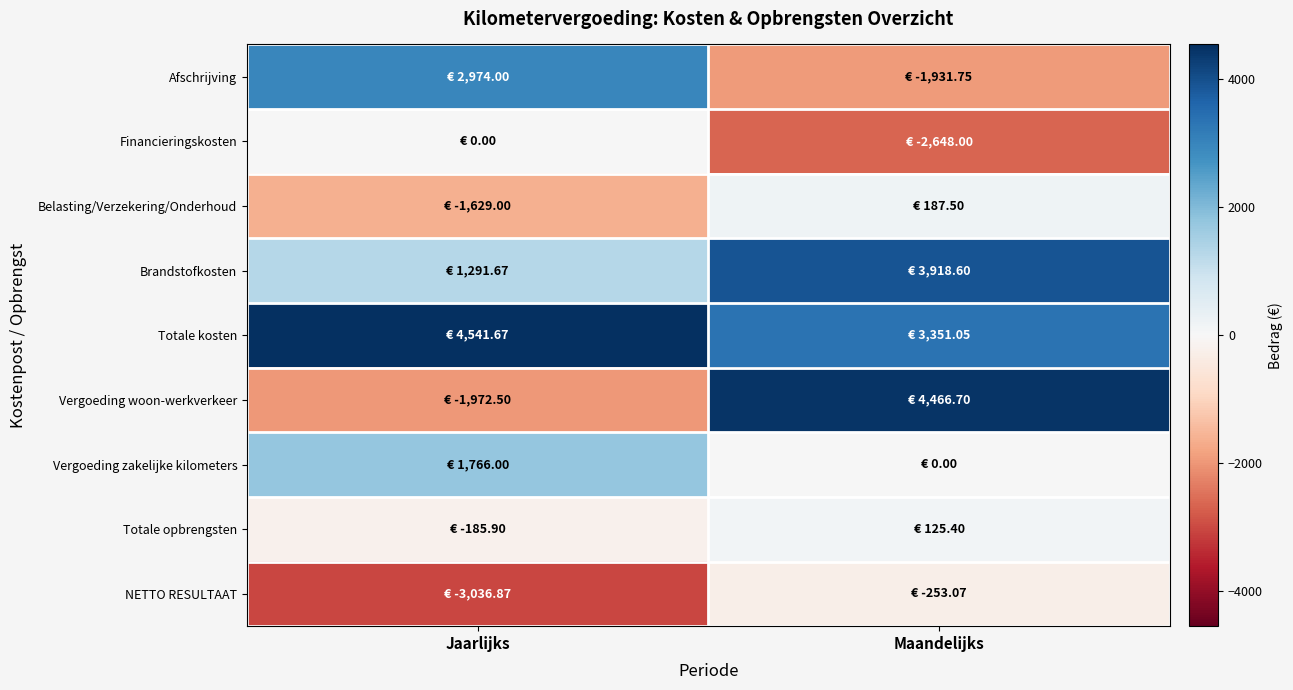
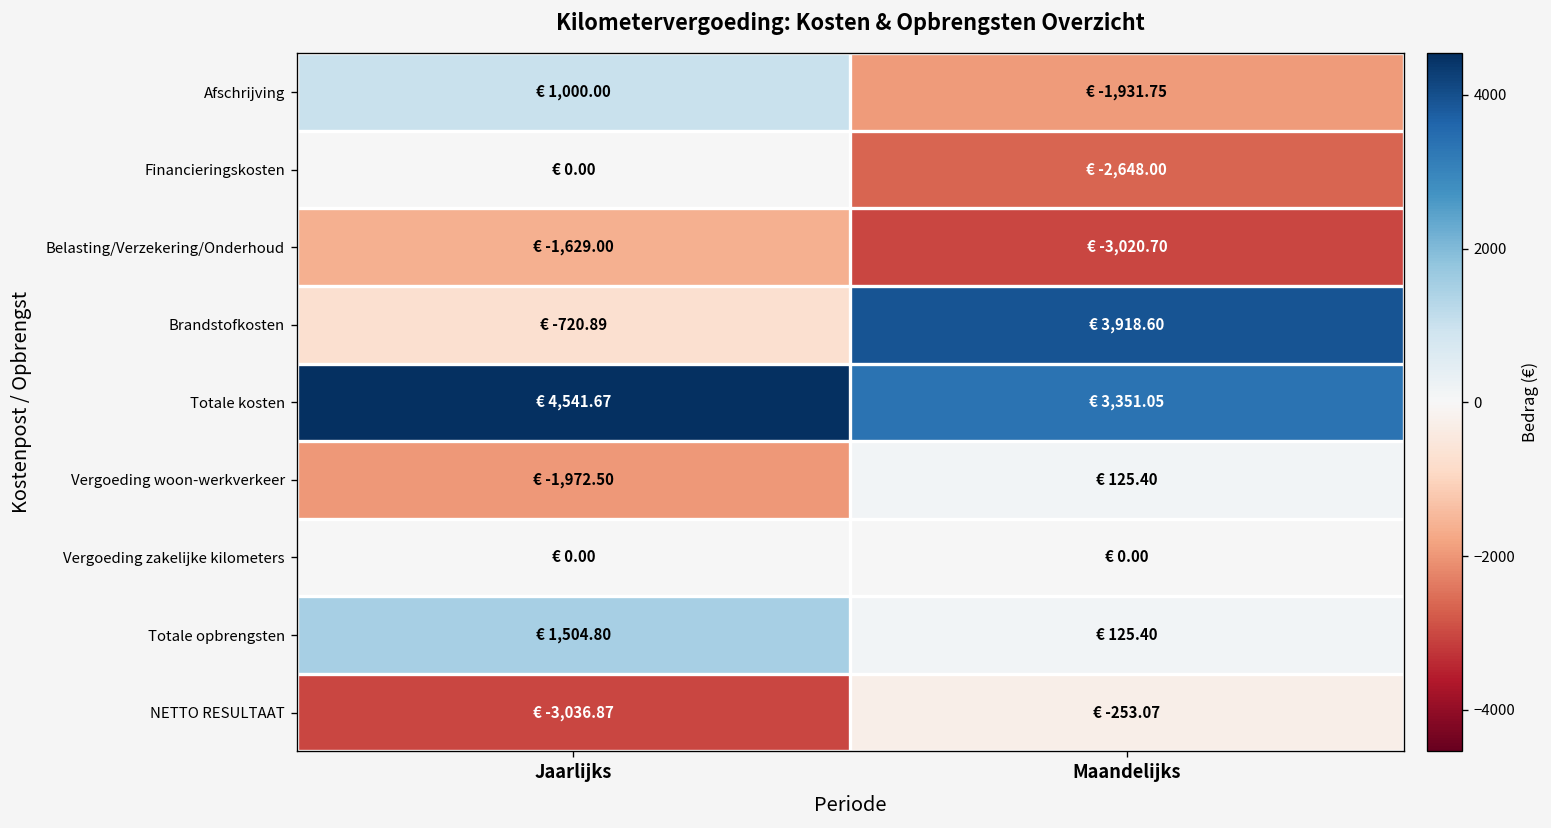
Afschrijving, Jaarlijks: 2,974.00 -> 1,000.00
Belasting/Verzekering/Onderhoud, Maandelijks: 187.50 -> -3,020.70
Brandstofkosten, Jaarlijks: 1,291.67 -> -720.89
Vergoeding woon-werkverkeer, Maandelijks: 4,466.70 -> 125.40
Vergoeding zakelijke kilometers, Jaarlijks: 1,766.00 -> 0.00
Totale opbrengsten, Jaarlijks: -185.90 -> 1,504.80
